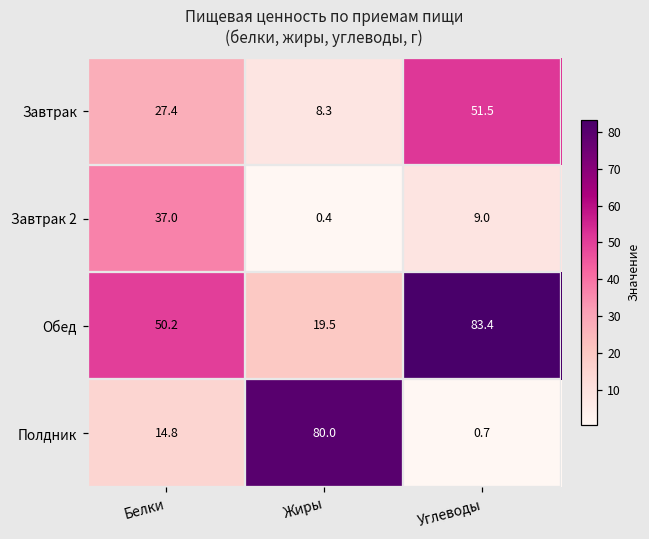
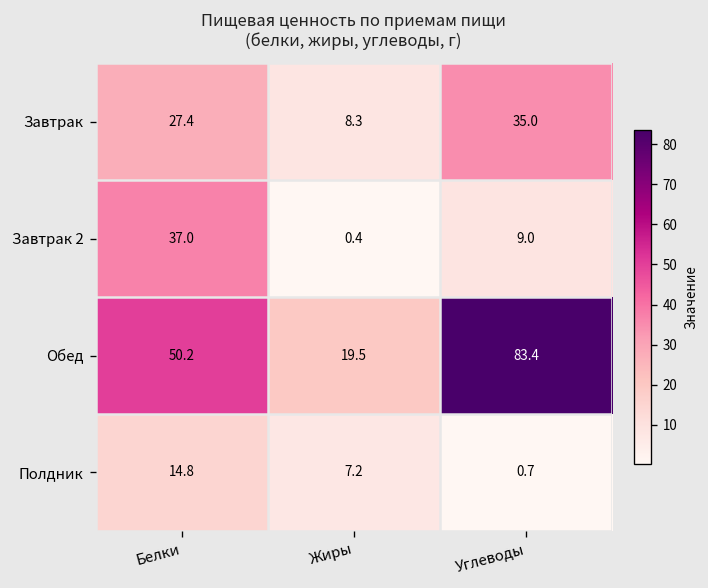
Завтрак, Углеводы: 51.5 -> 35.0
Полдник, Жиры: 80.0 -> 7.2
